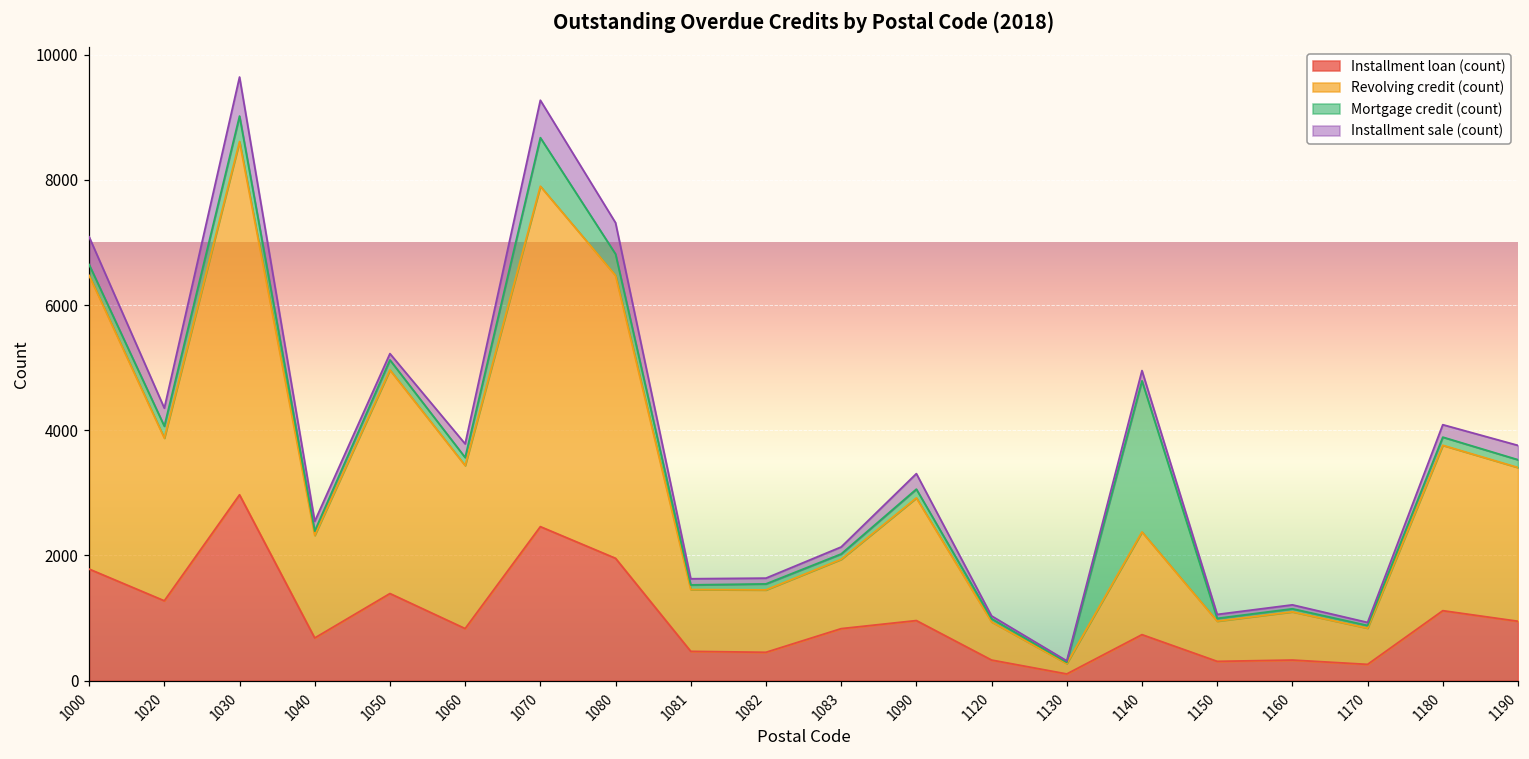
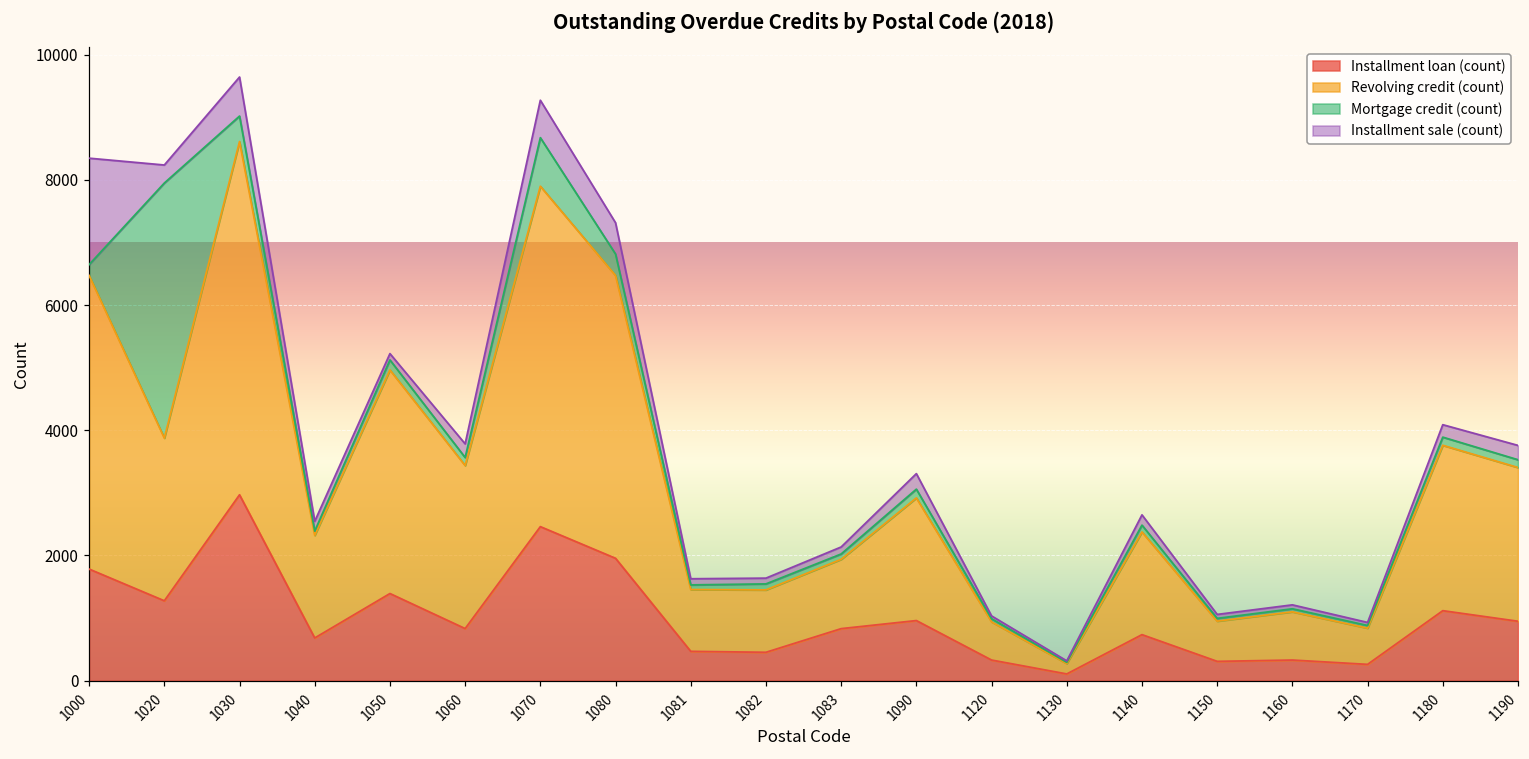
Installment sale (count), 1000: 400 -> 1700
Mortgage credit (count), 1020: 200 -> 4100
Mortgage credit (count), 1140: 2400 -> 100
